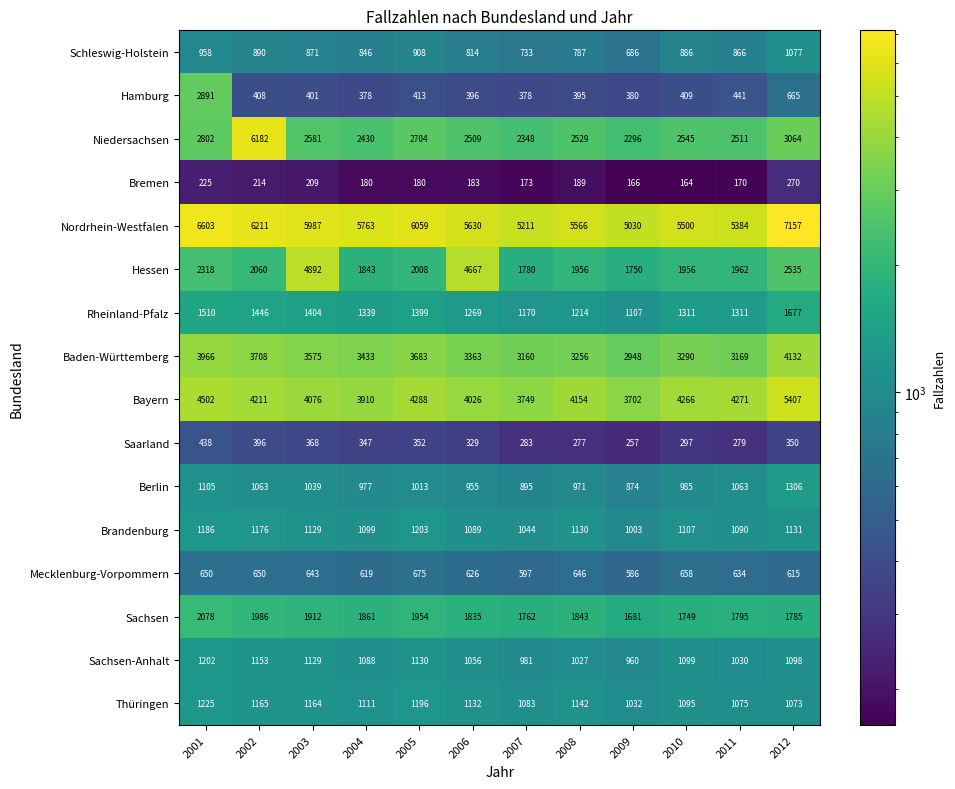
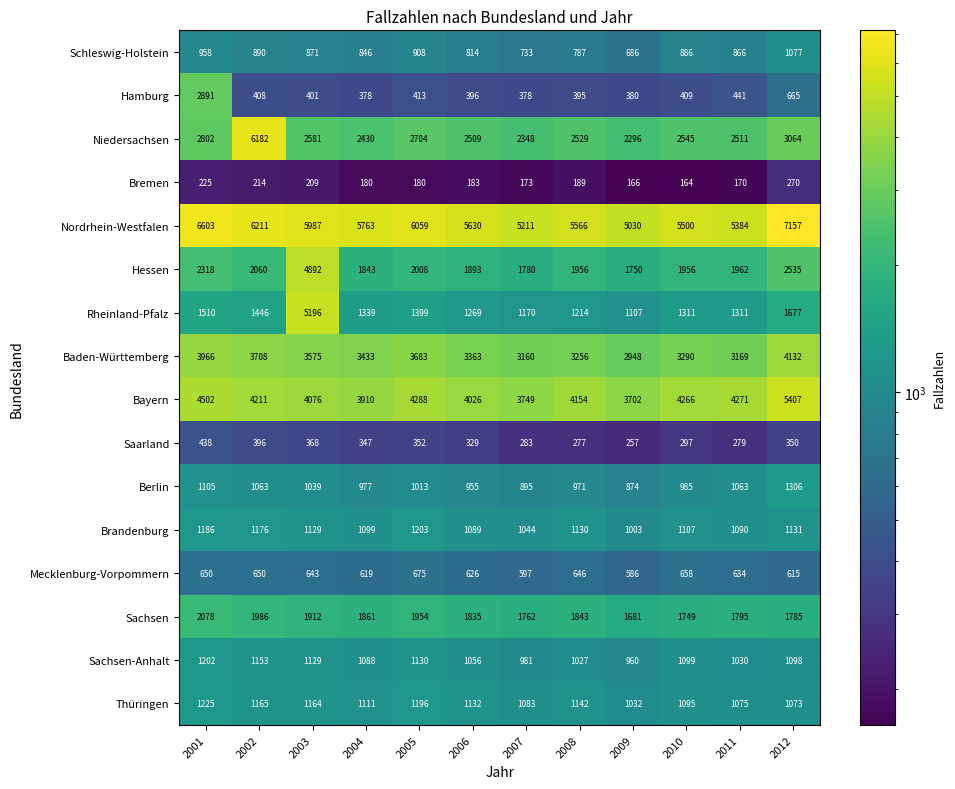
Hessen, 2006: 4667 -> 1893
Rheinland-Pfalz, 2003: 1404 -> 5196
